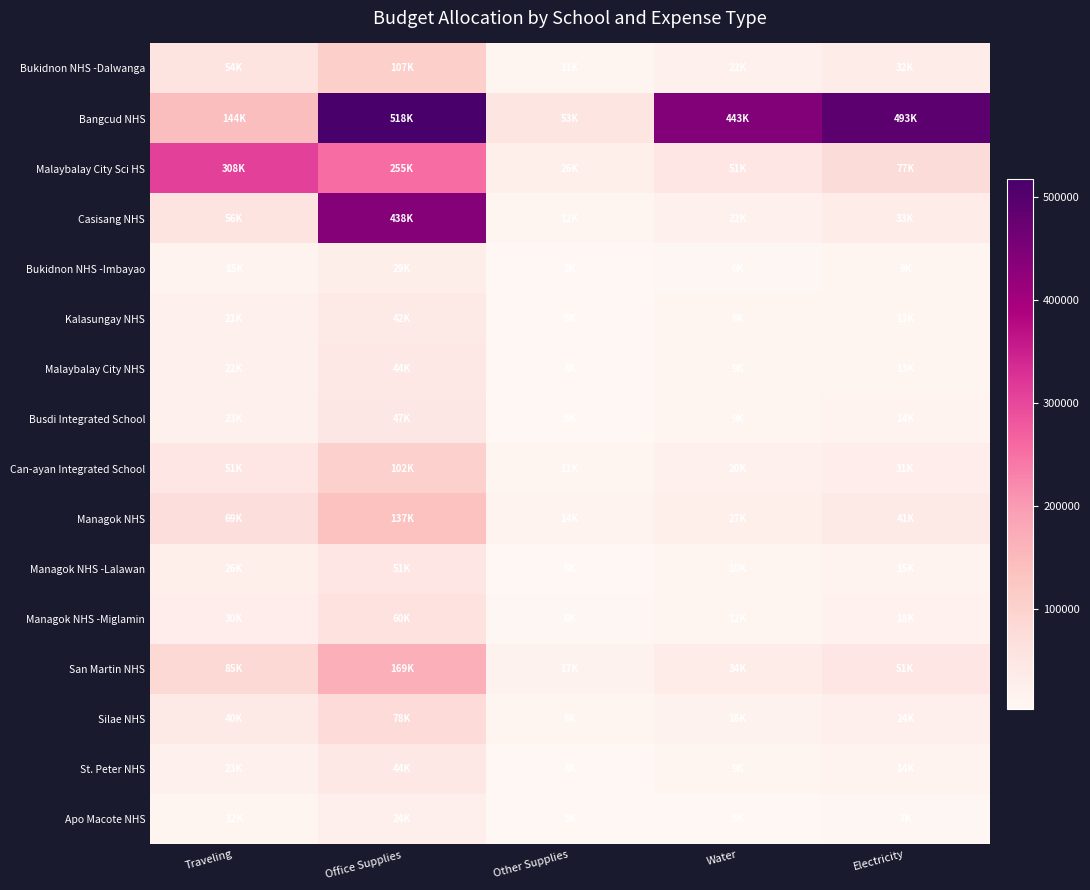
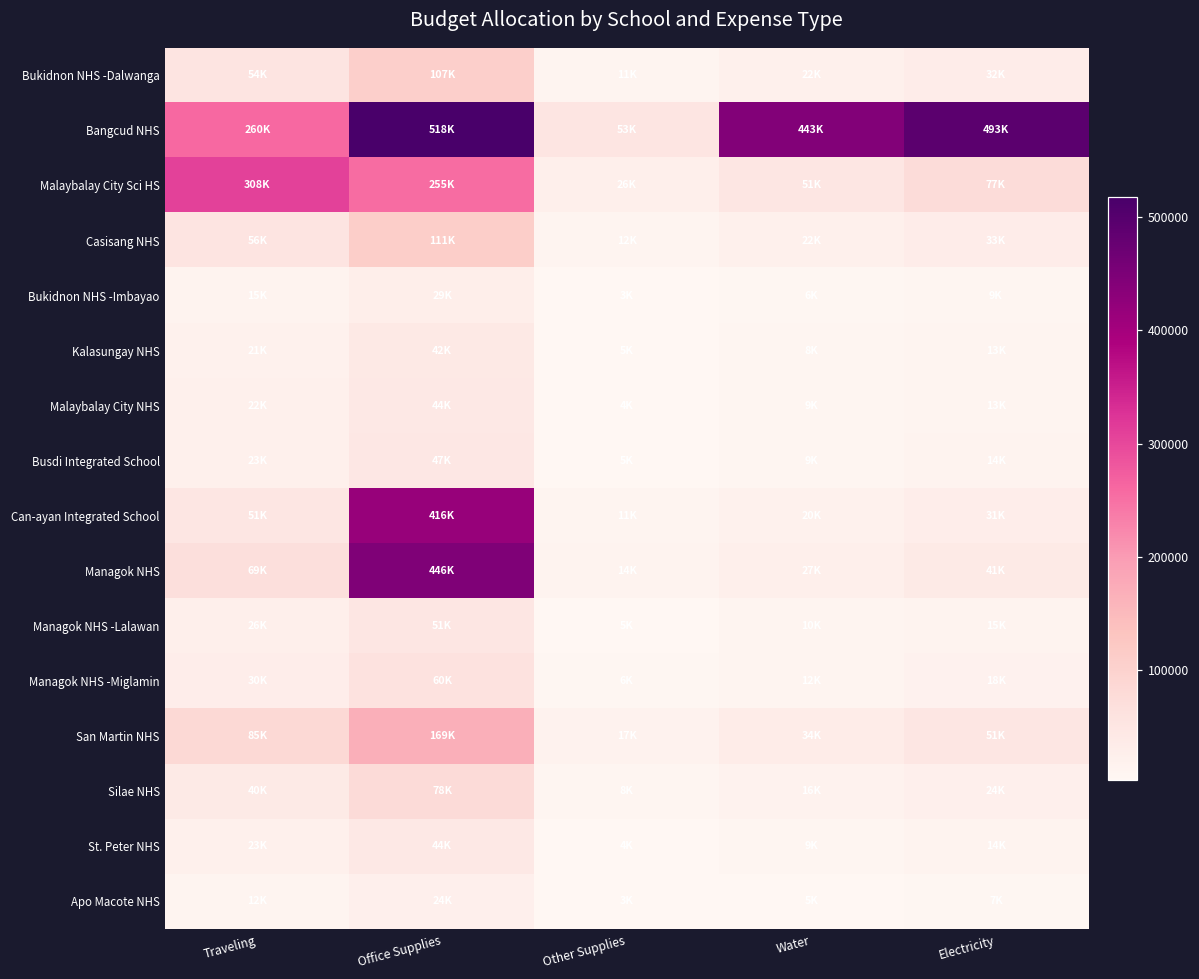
Bangcud NHS, Traveling: 144K -> 260K
Casisang NHS, Office Supplies: 438K -> 111K
Can-ayan Integrated School, Office Supplies: 102K -> 416K
Managok NHS, Office Supplies: 137K -> 446K
